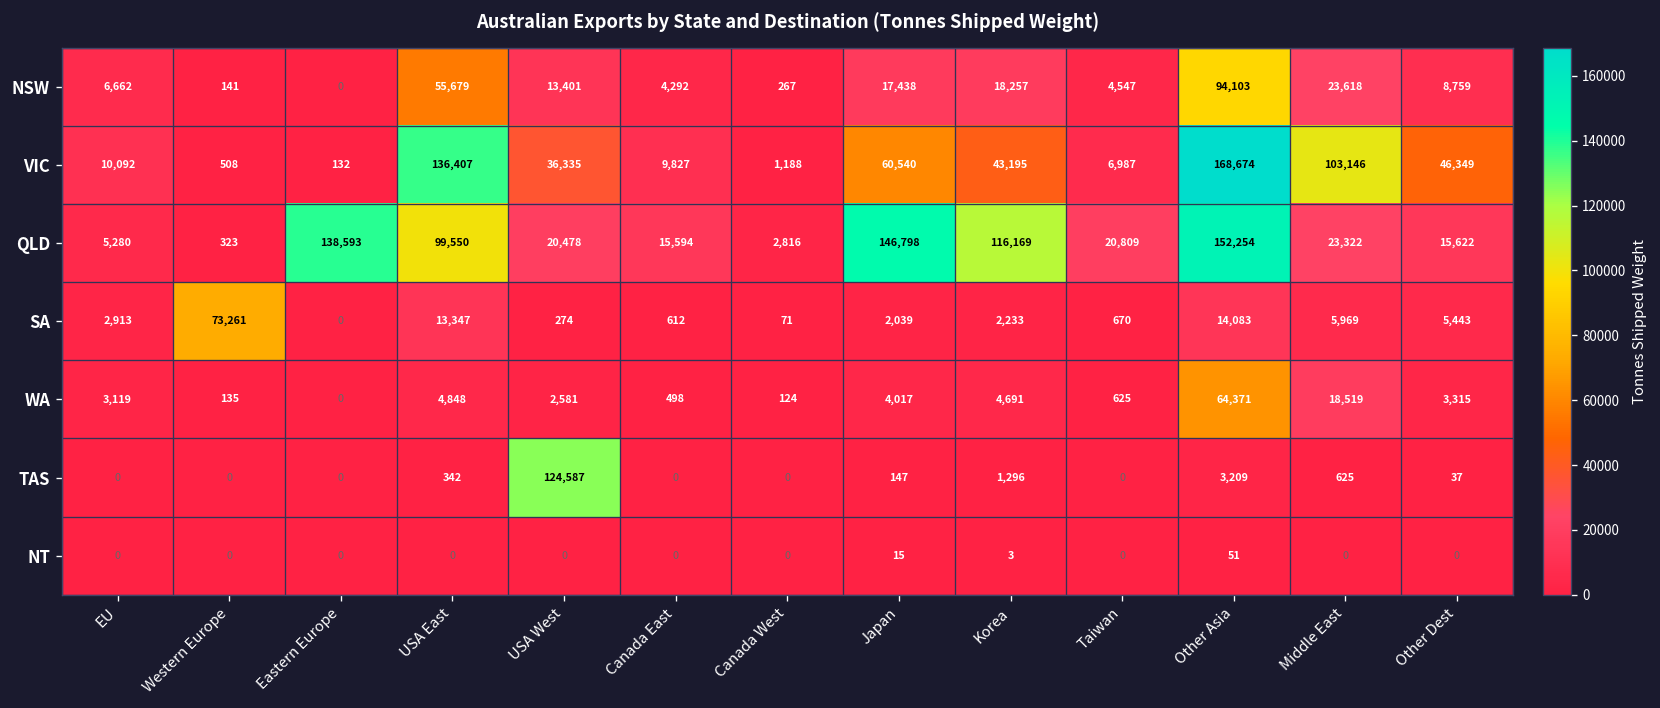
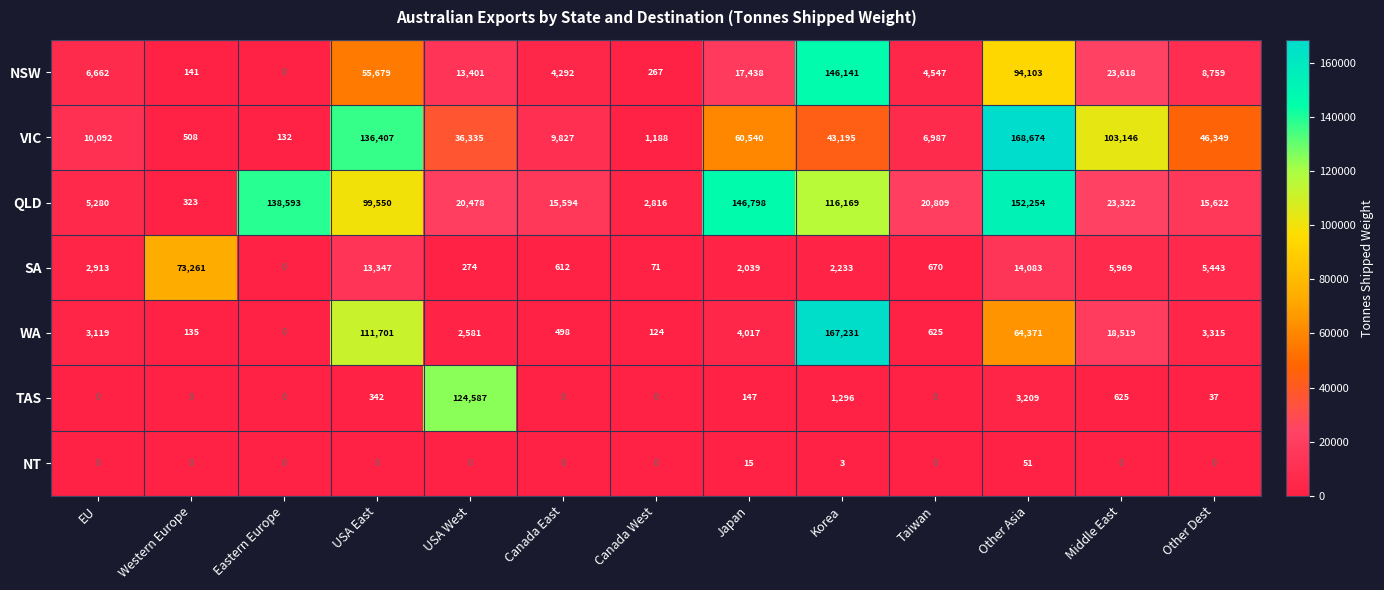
NSW, Korea: 18,257 -> 146,141
WA, USA East: 4,848 -> 111,701
WA, Korea: 4,691 -> 167,231
